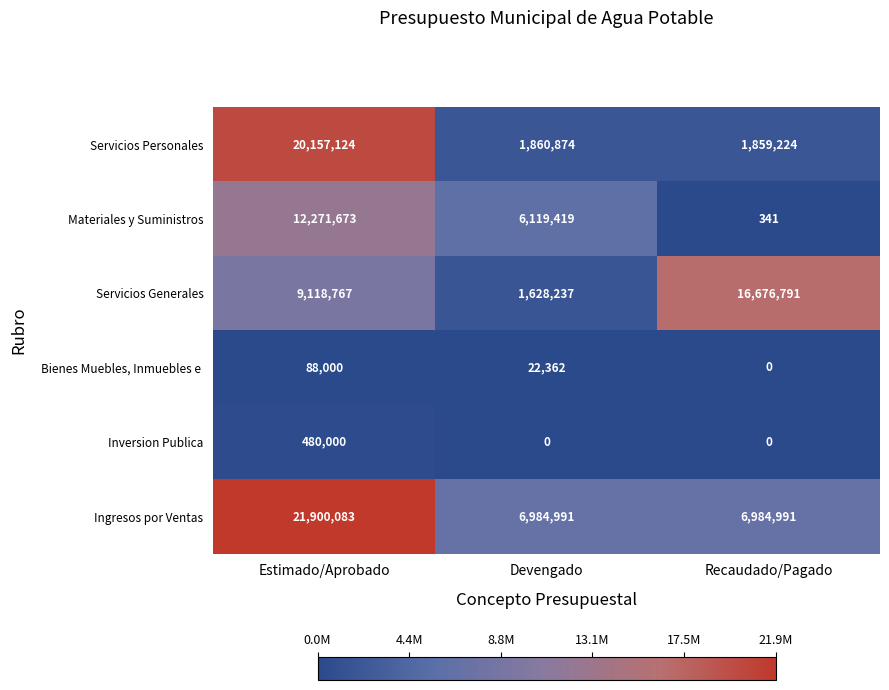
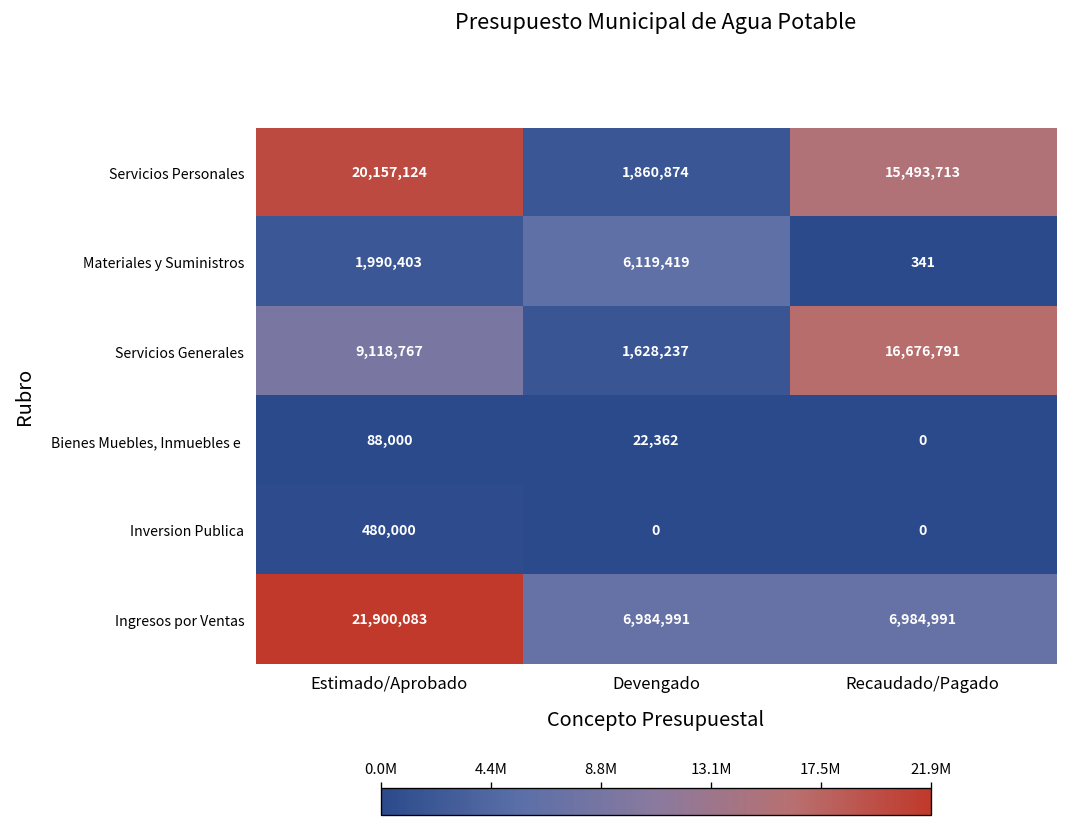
Servicios Personales, Recaudado/Pagado: 1,859,224 -> 15,493,713
Materiales y Suministros, Estimado/Aprobado: 12,271,673 -> 1,990,403
